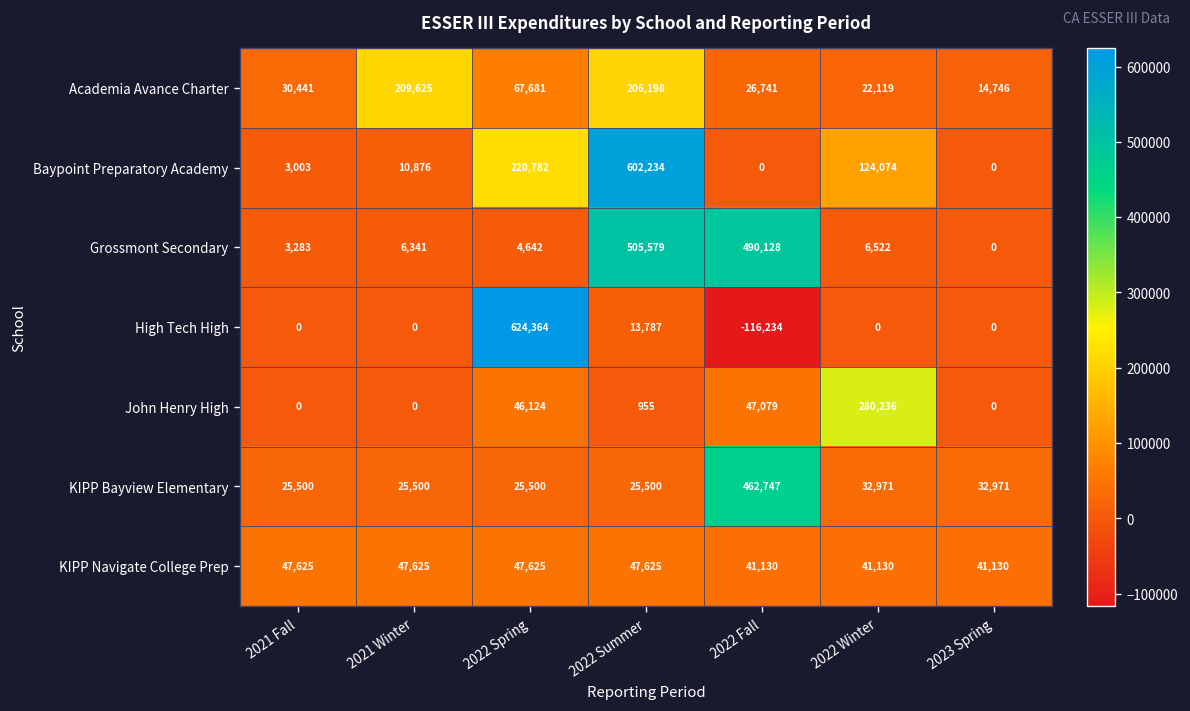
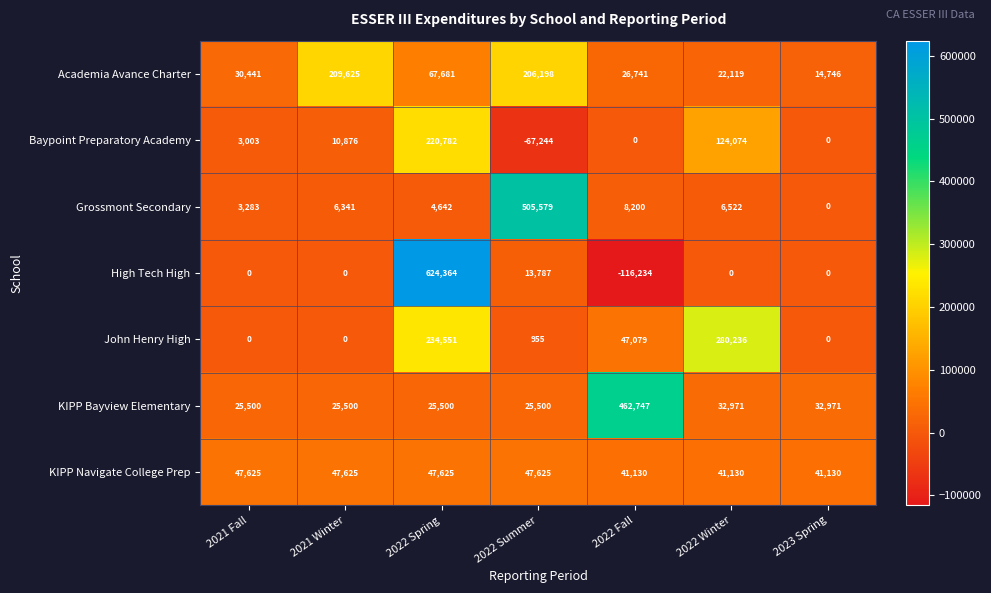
Baypoint Preparatory Academy, 2022 Summer: 602,234 -> -67,244
Grossmont Secondary, 2022 Fall: 490,128 -> 8,200
John Henry High, 2022 Spring: 46,124 -> 234,551
